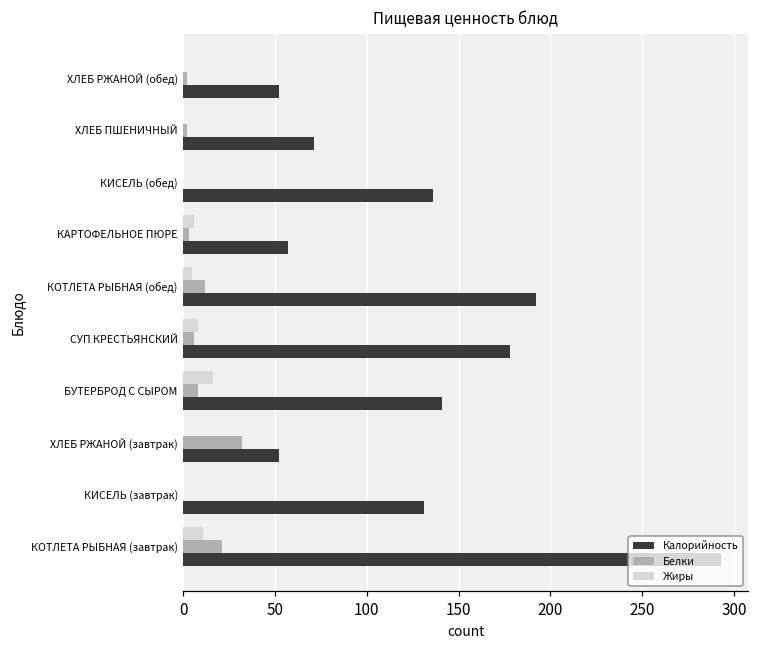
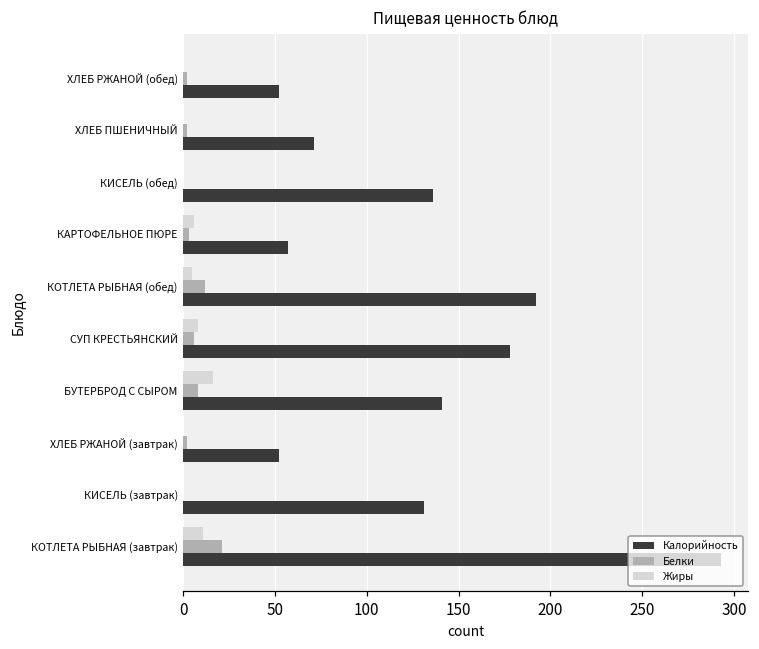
Белки, ХЛЕБ РЖАНОЙ (завтрак): 32 -> 2
